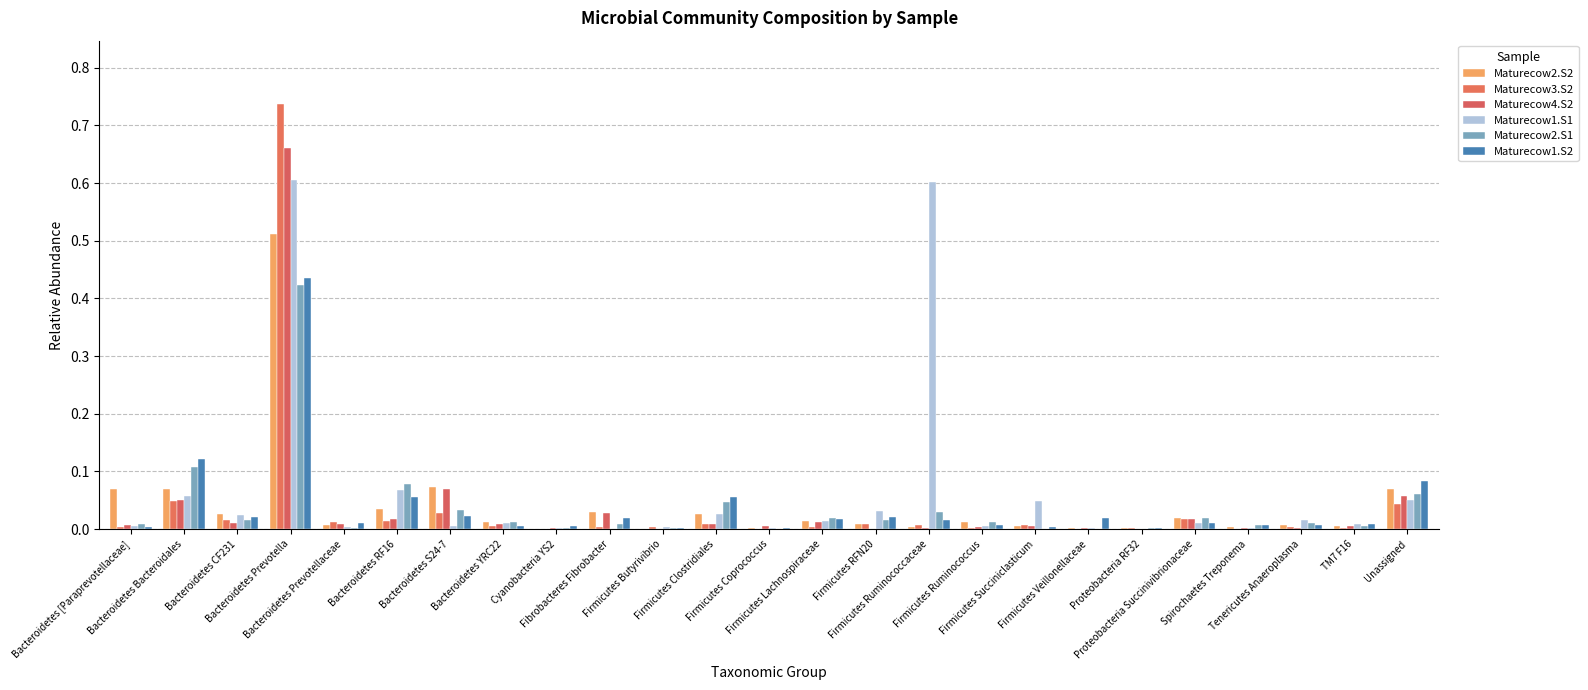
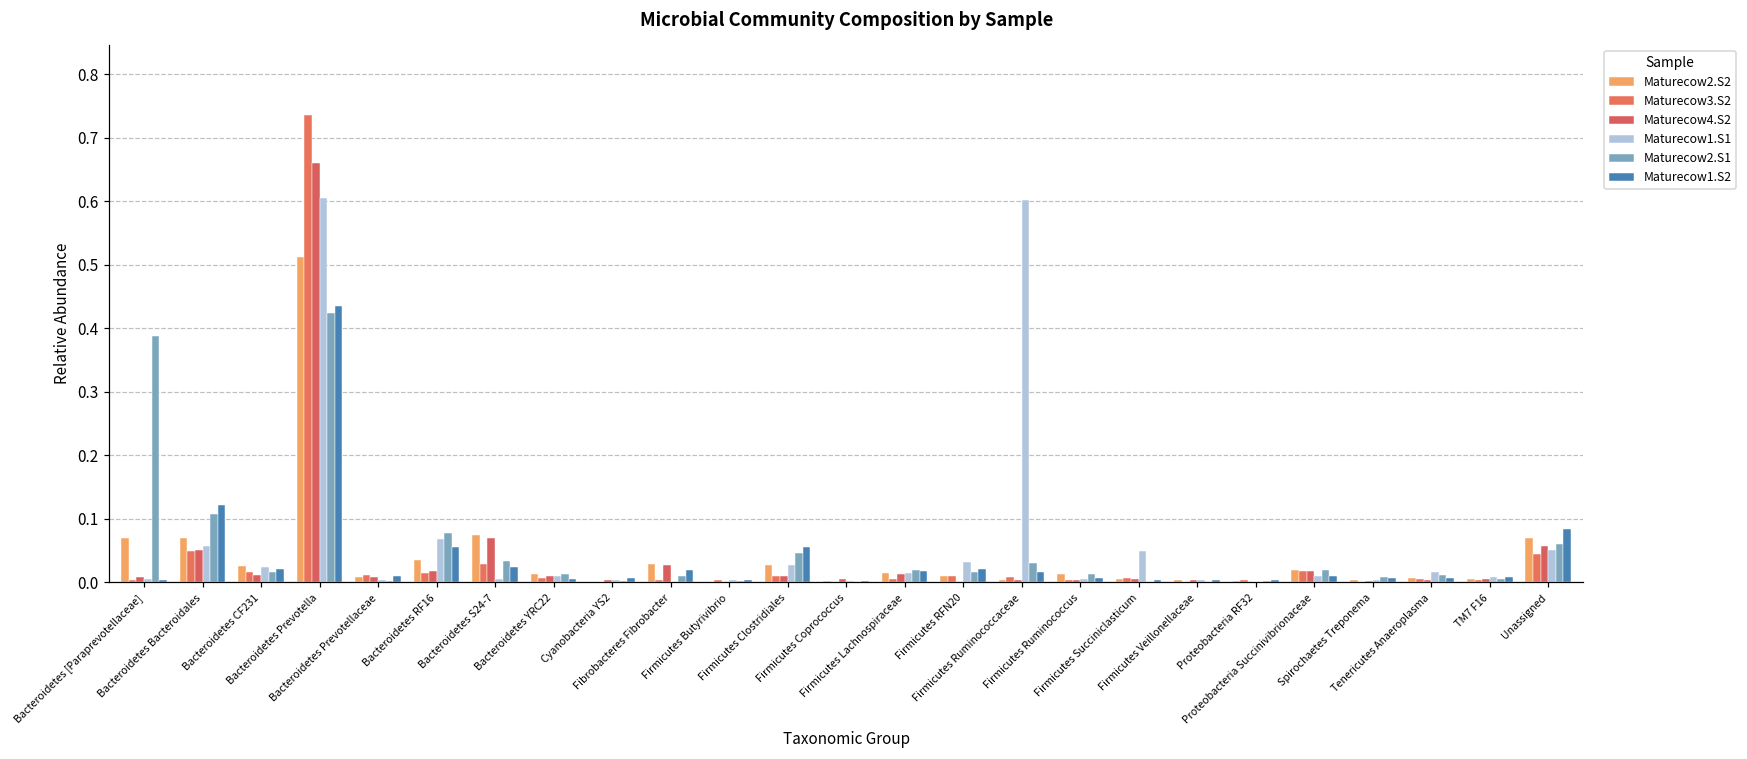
Maturecow2.S1, Bacteroidetes [Paraprevotellaceae]: 0.01 -> 0.39
Maturecow1.S2, Firmicutes Veillonellaceae: 0.02 -> 0.00
